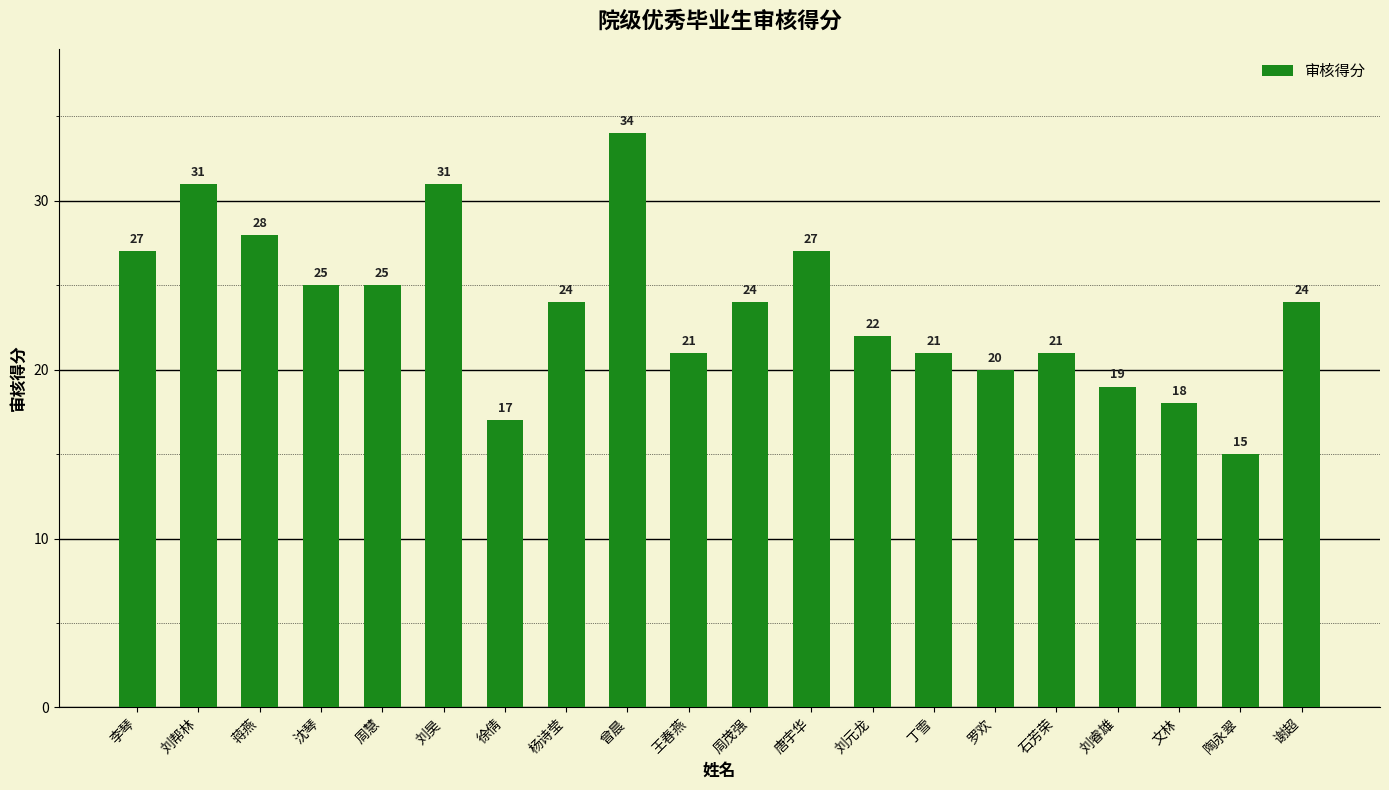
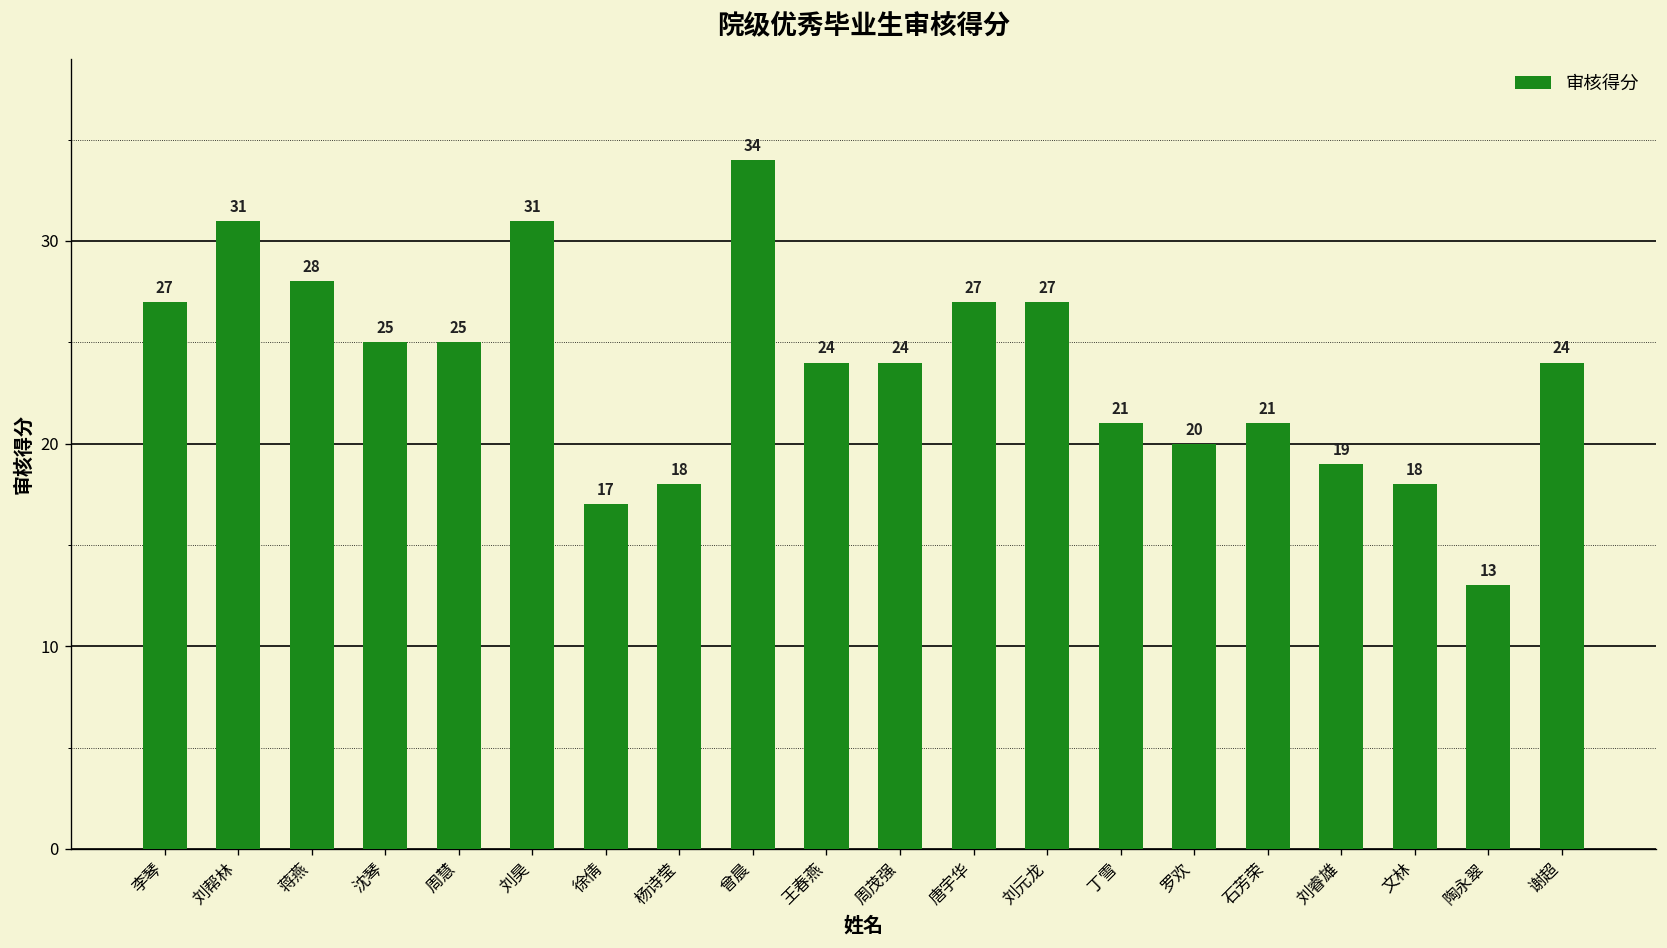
杨诗莹: 24 -> 18
王春燕: 21 -> 24
刘元龙: 22 -> 27
陶永翠: 15 -> 13
